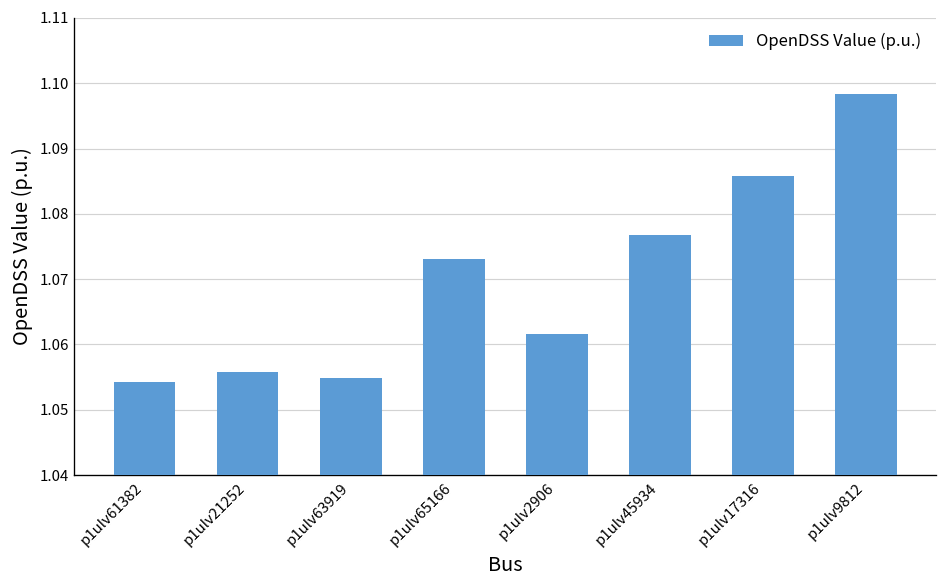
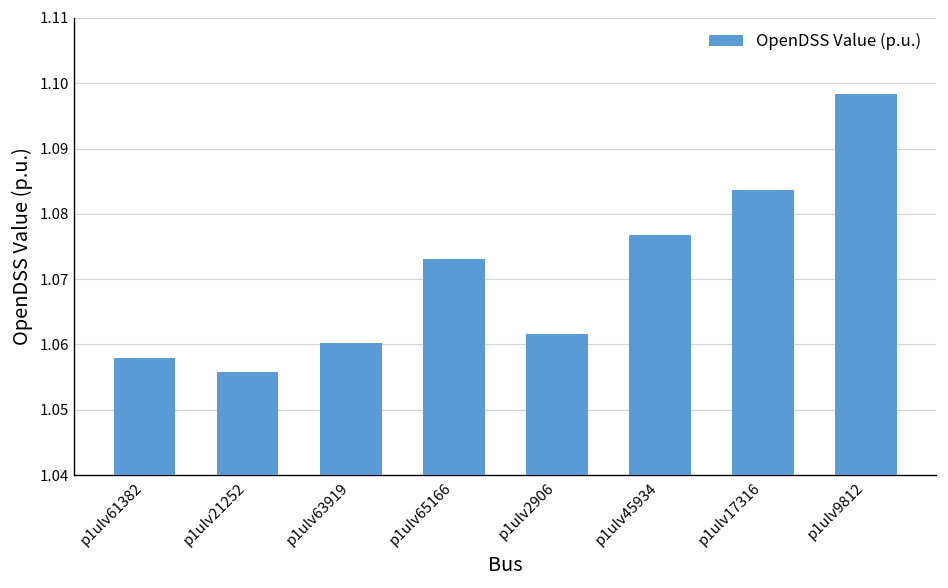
p1ulv61382: 1.054 -> 1.058
p1ulv63919: 1.055 -> 1.060
p1ulv17316: 1.086 -> 1.084
